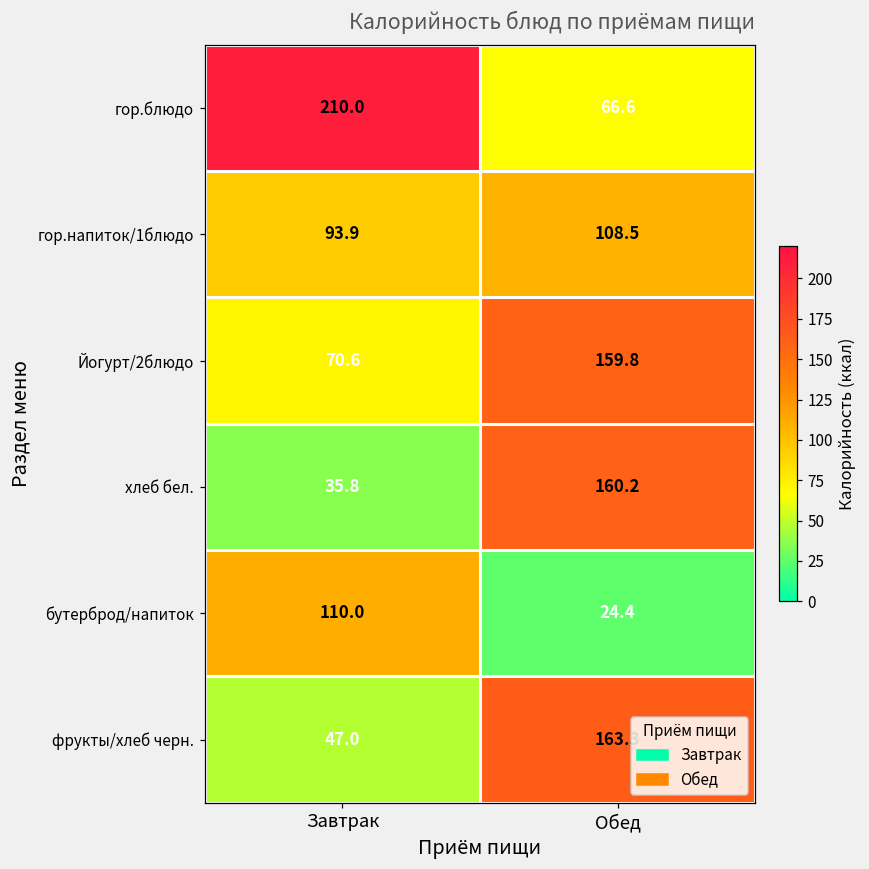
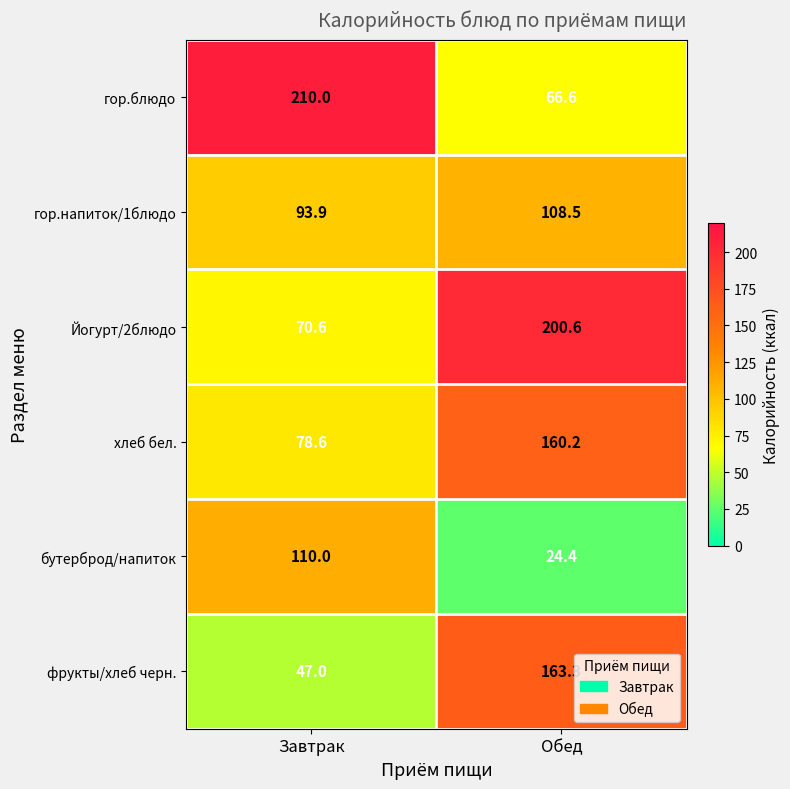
Йогурт/2блюдо, Обед: 159.8 -> 200.6
хлеб бел., Завтрак: 35.8 -> 78.6
